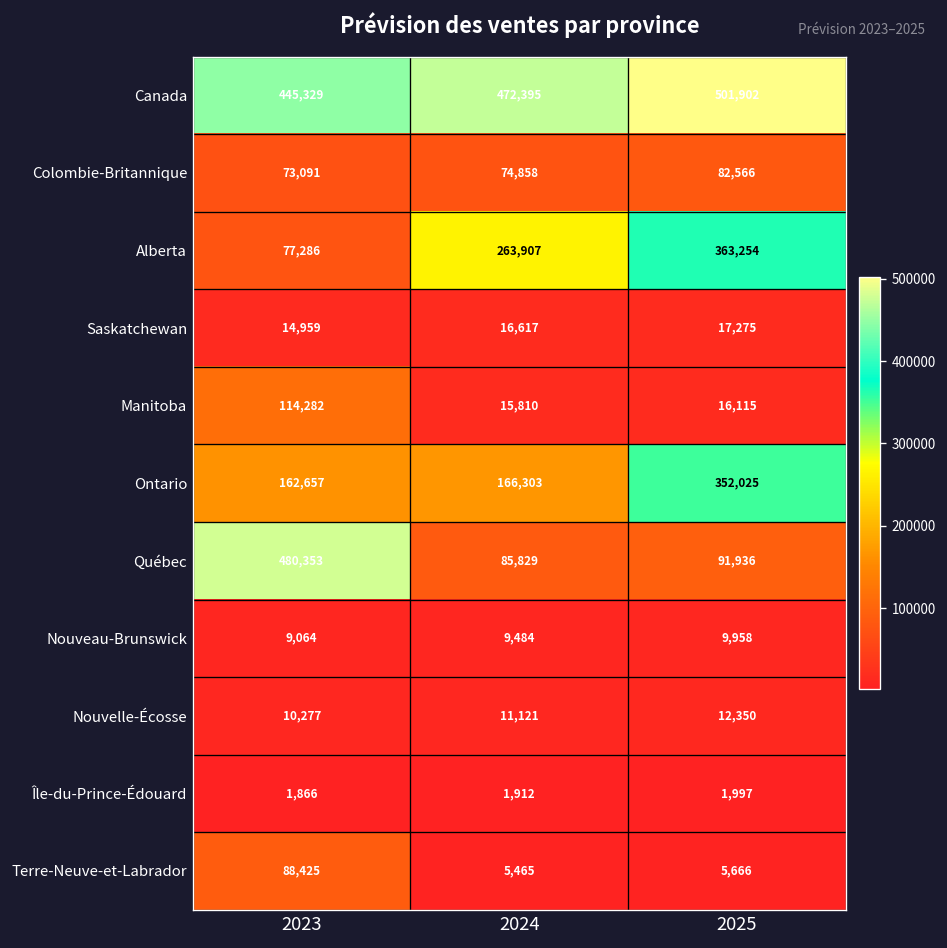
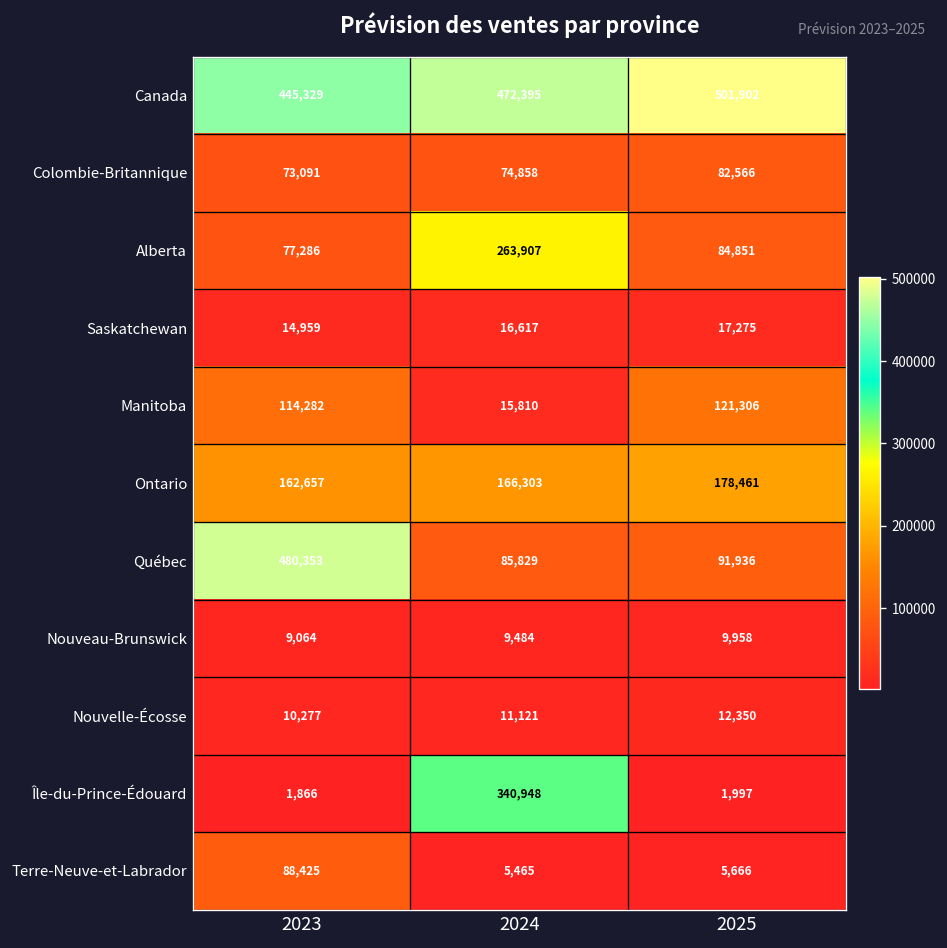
Alberta, 2025: 363,254 -> 84,851
Manitoba, 2025: 16,115 -> 121,306
Ontario, 2025: 352,025 -> 178,461
Île-du-Prince-Édouard, 2024: 1,912 -> 340,948
